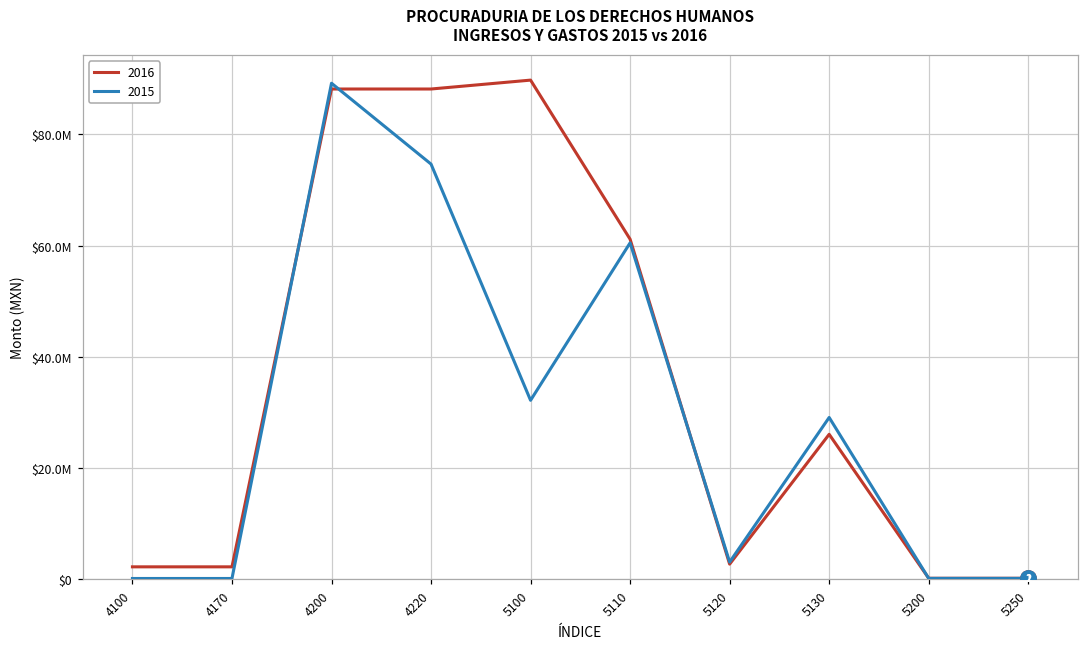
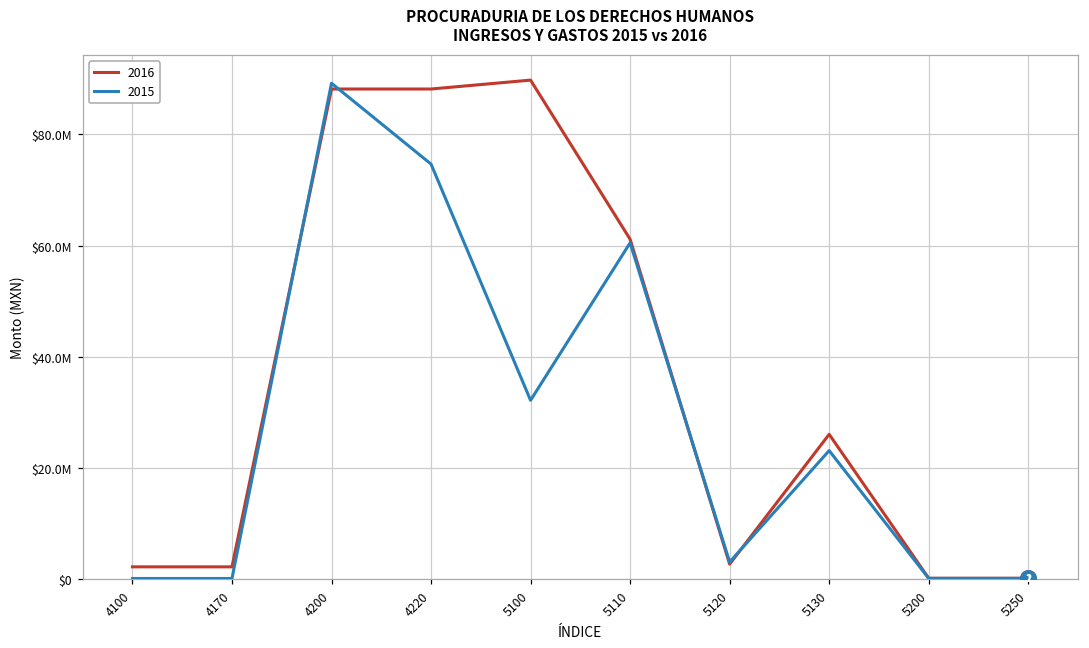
2015, 5130: $29000000 -> $23000000
